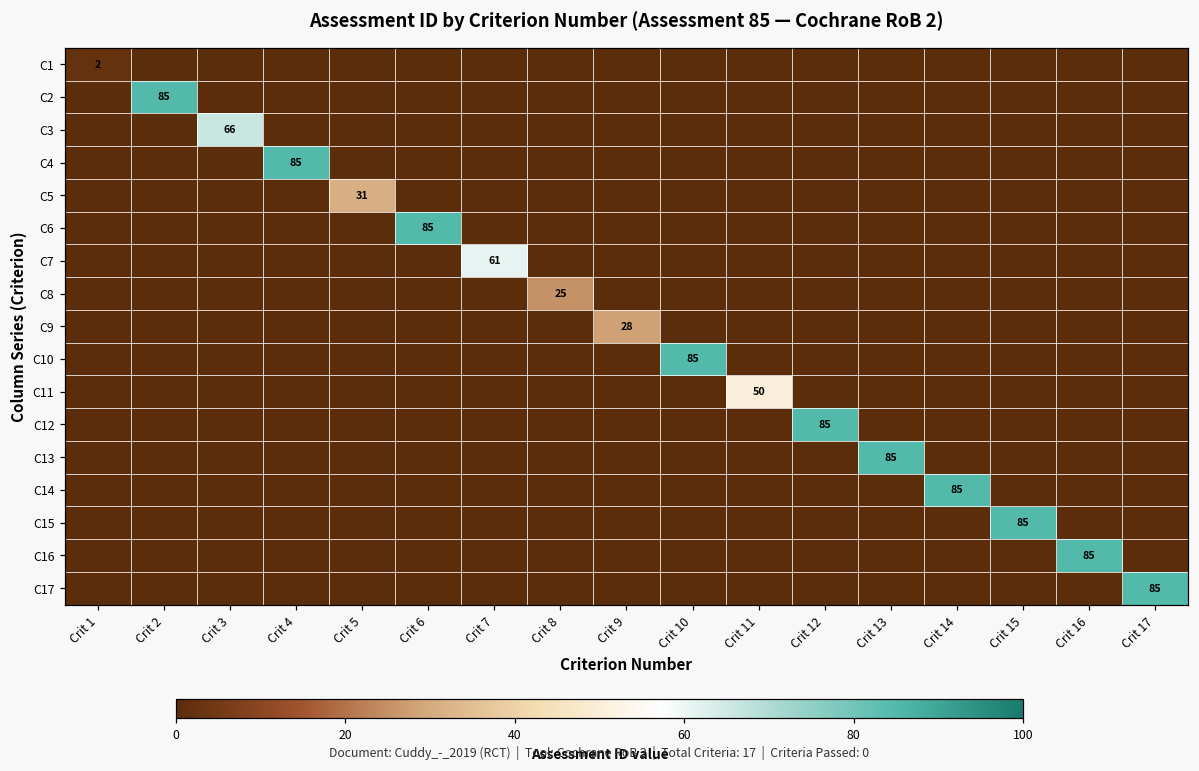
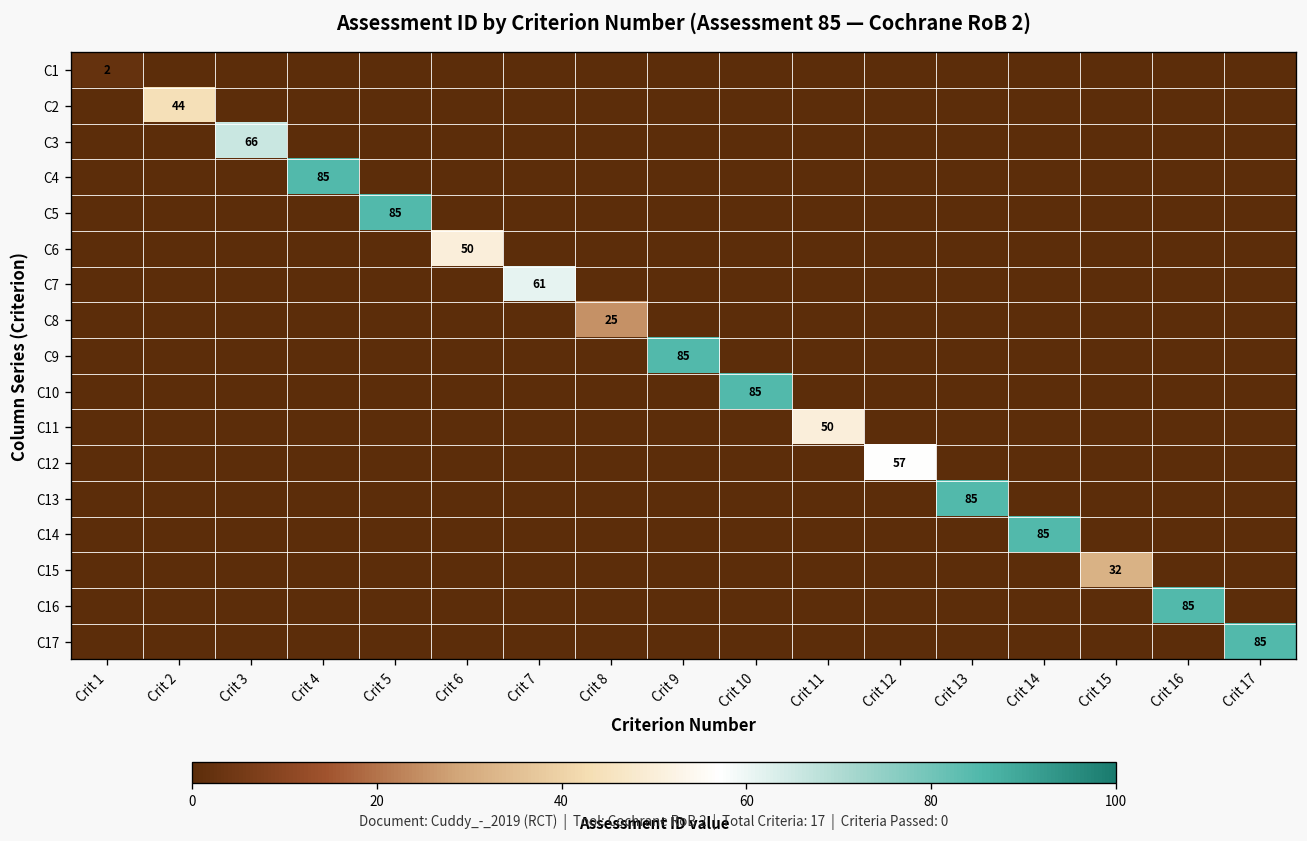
C2, Crit 2: 85 -> 44
C5, Crit 5: 31 -> 85
C6, Crit 6: 85 -> 50
C9, Crit 9: 28 -> 85
C12, Crit 12: 85 -> 57
C15, Crit 15: 85 -> 32
